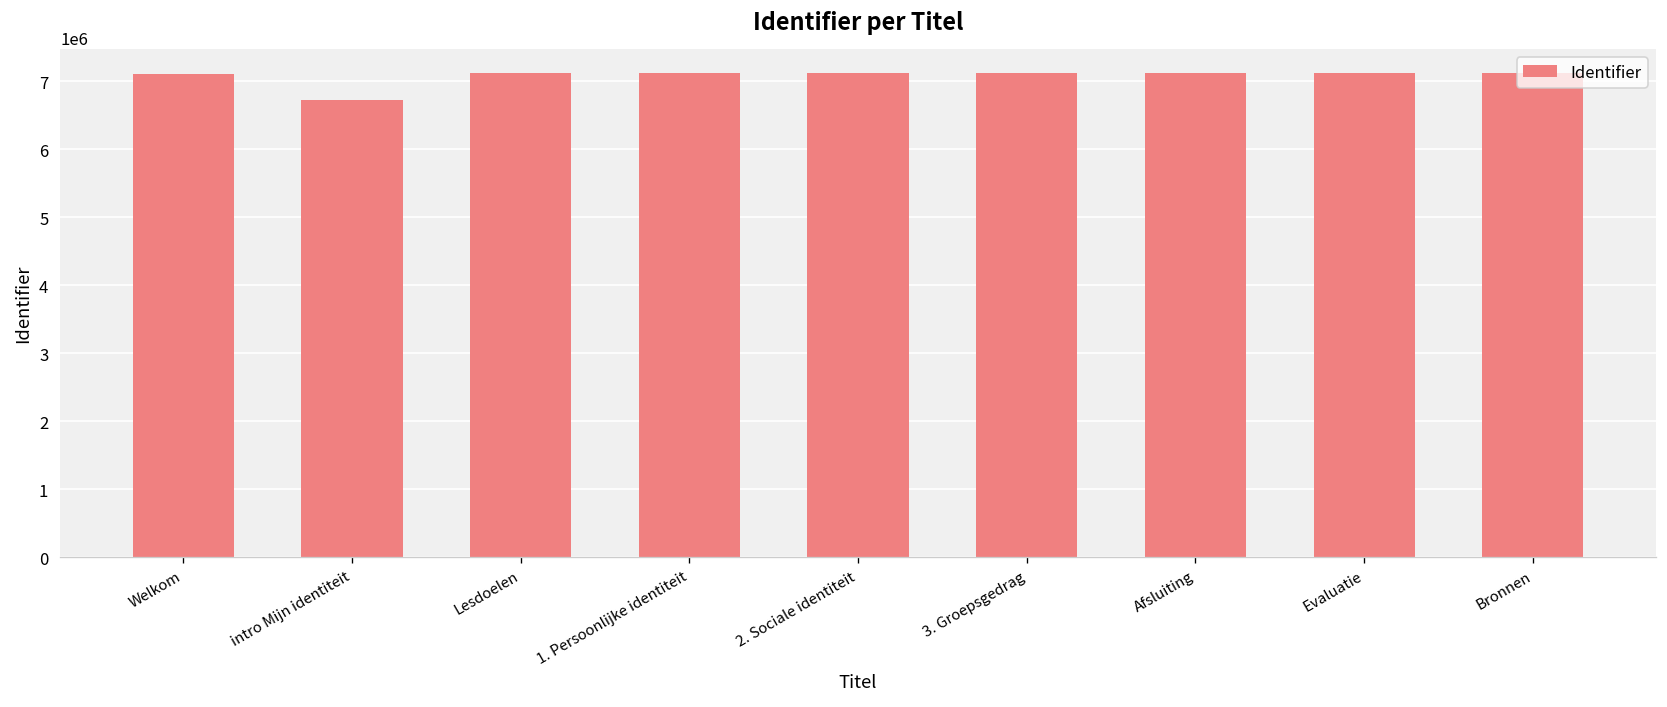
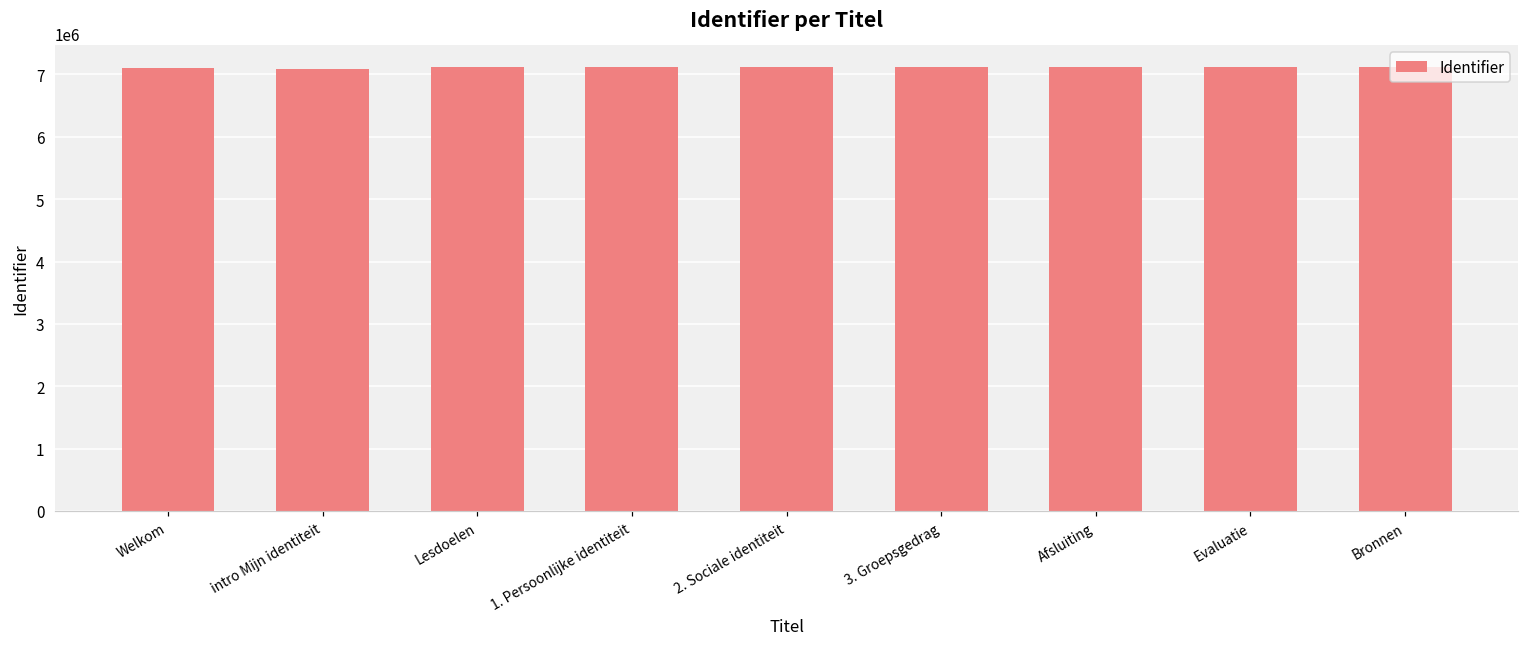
intro Mijn identiteit: 6700000 -> 7100000
